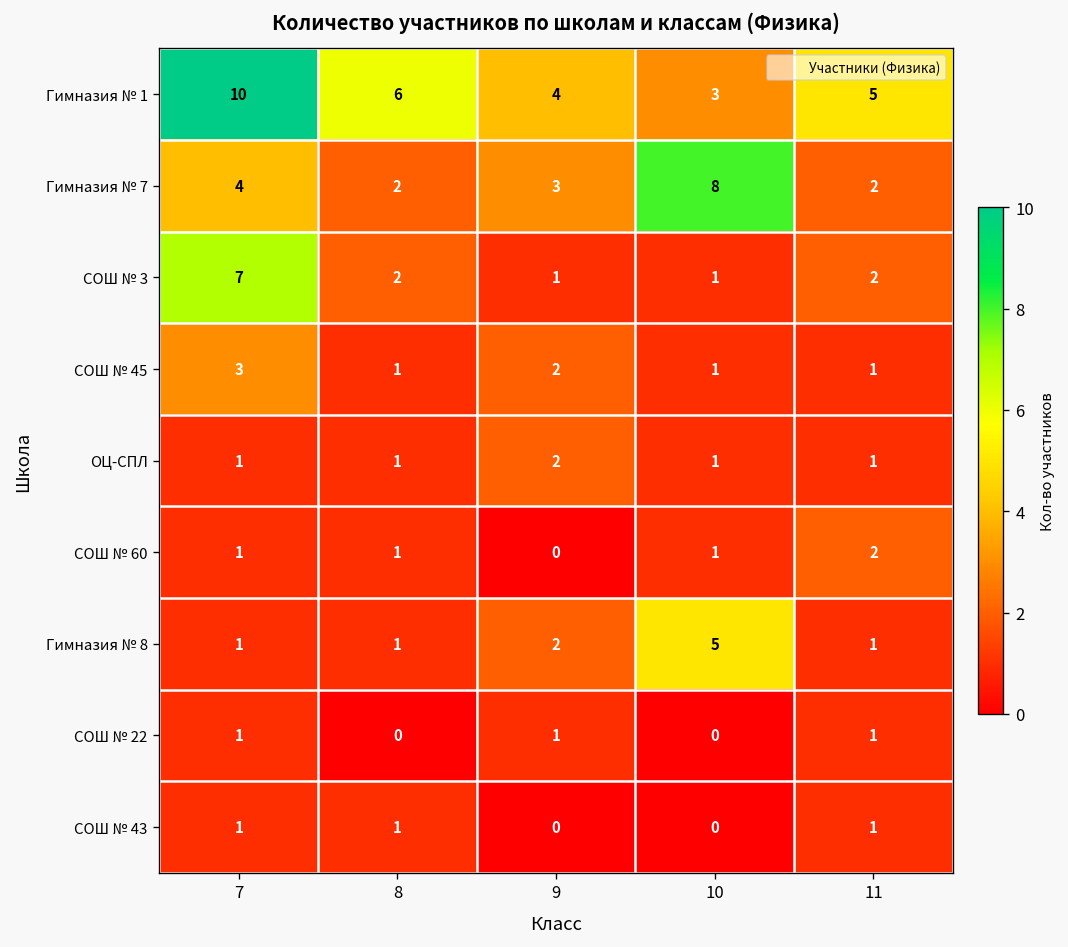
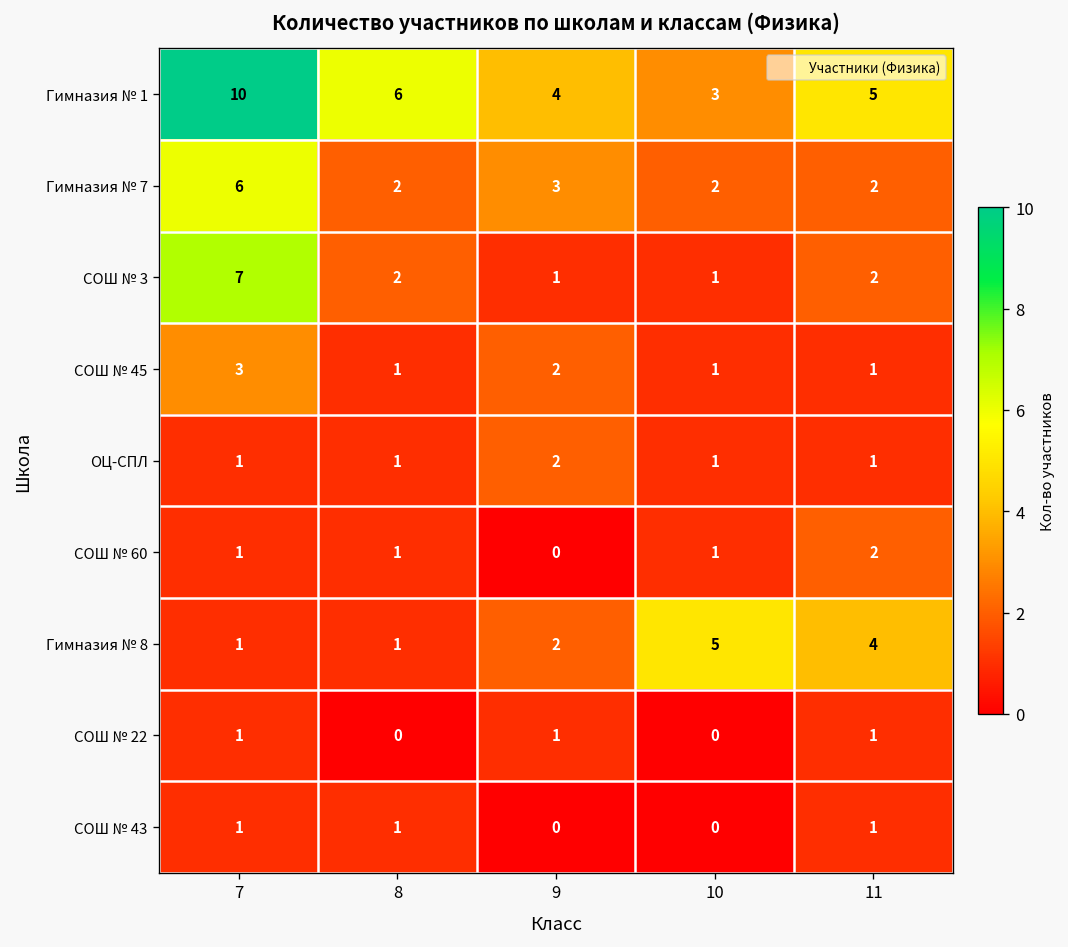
Гимназия № 7, 7: 4 -> 6
Гимназия № 7, 10: 8 -> 2
Гимназия № 8, 11: 1 -> 4
